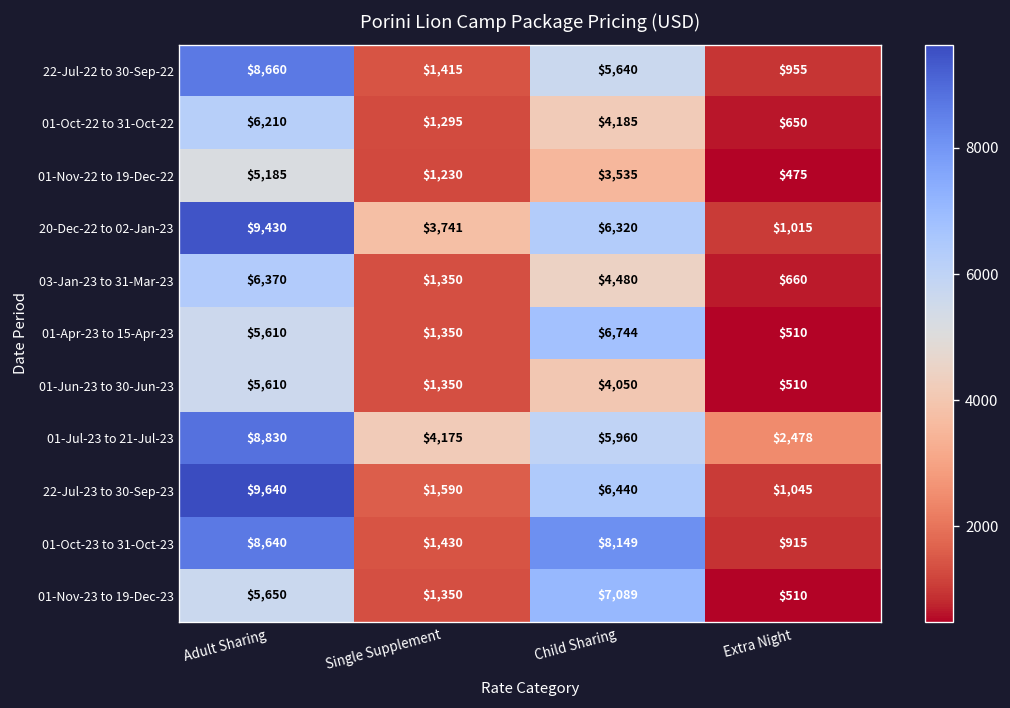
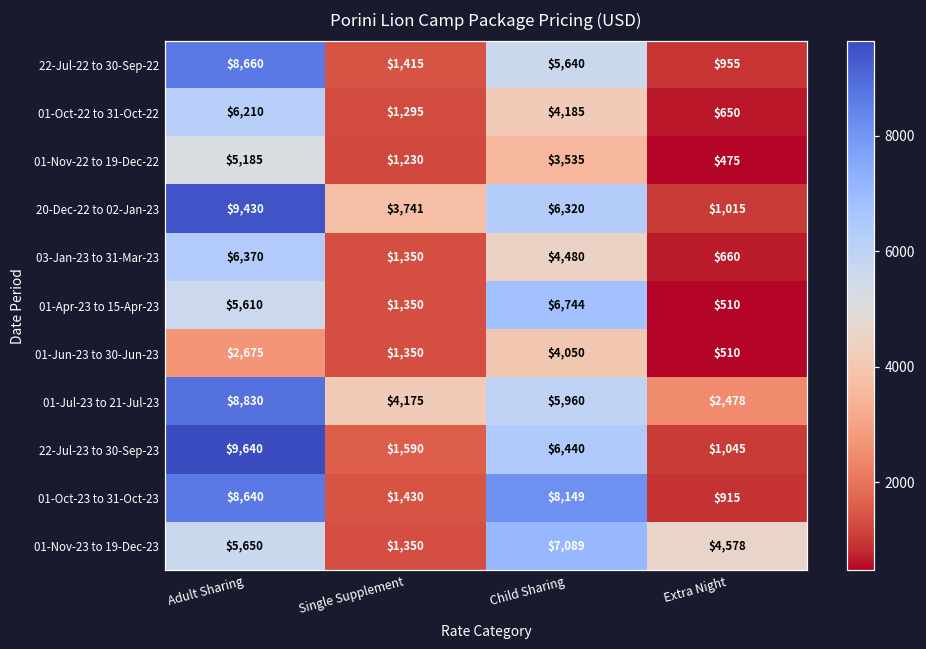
01-Jun-23 to 30-Jun-23, Adult Sharing: $5,610 -> $2,675
01-Nov-23 to 19-Dec-23, Extra Night: $510 -> $4,578
